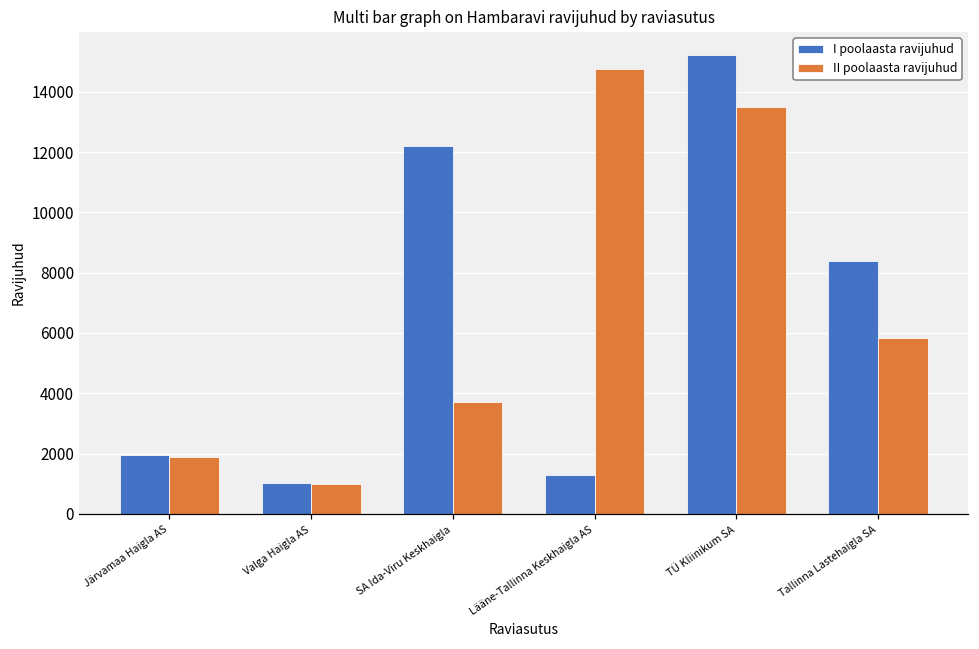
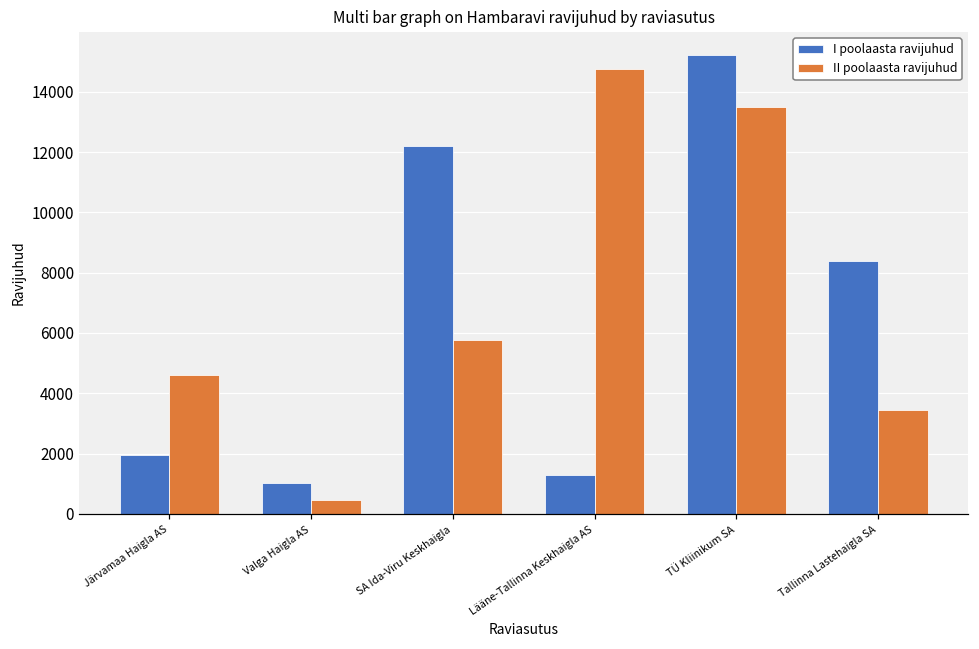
II poolaasta ravijuhud, Järvamaa Haigla AS: 1900 -> 4600
II poolaasta ravijuhud, Valga Haigla AS: 1000 -> 500
II poolaasta ravijuhud, SA Ida-Viru Keskhaigla: 3700 -> 5800
II poolaasta ravijuhud, Tallinna Lastehaigla SA: 5800 -> 3400
